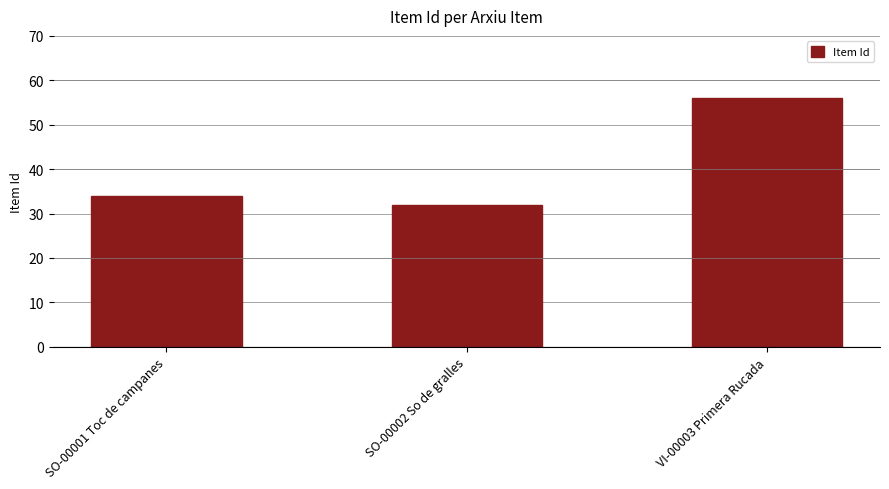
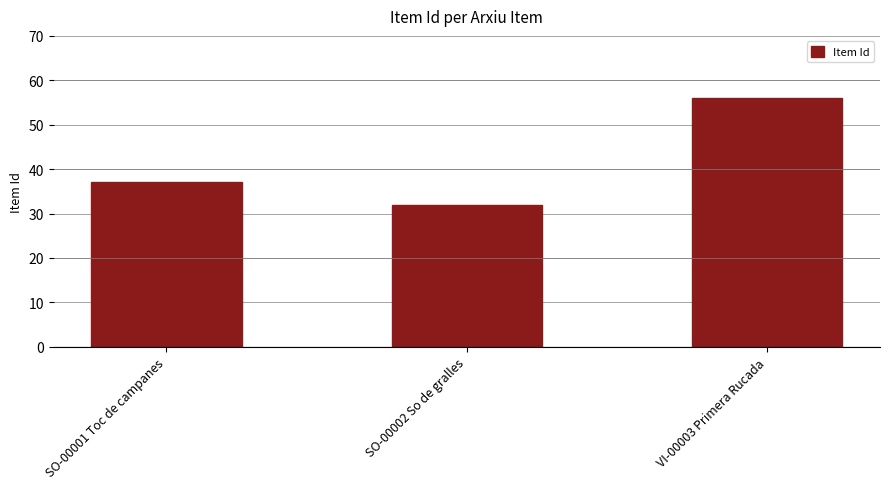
SO-00001 Toc de campanes: 34 -> 37
